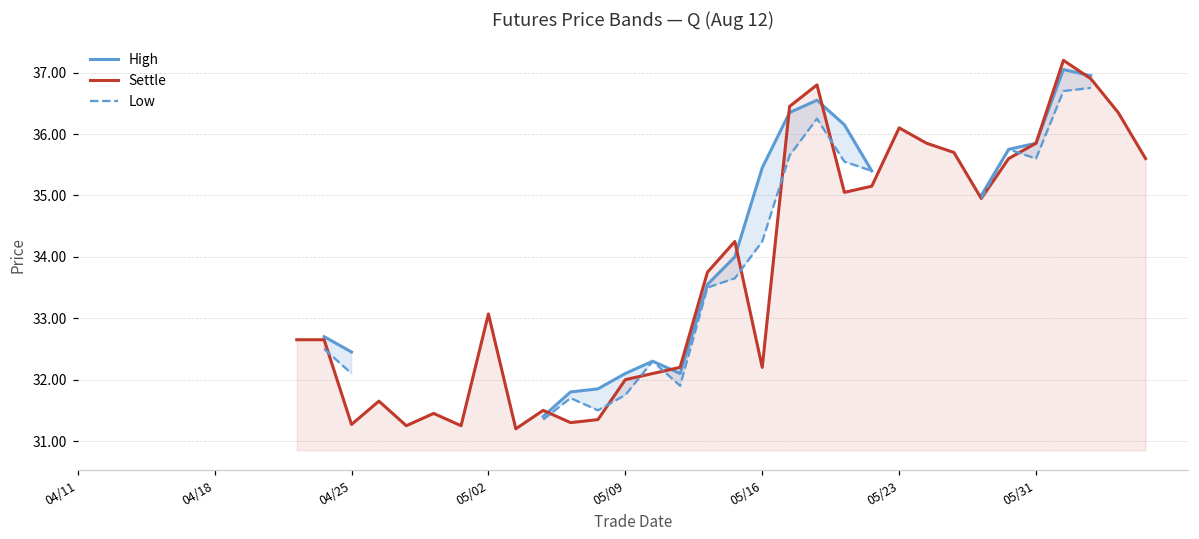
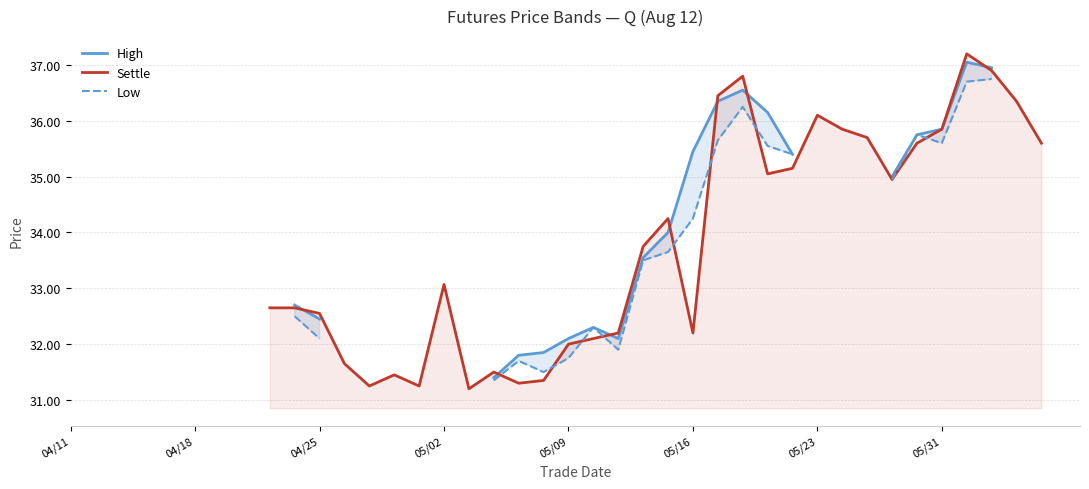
Settle, 04/25: 31.3 -> 32.6
